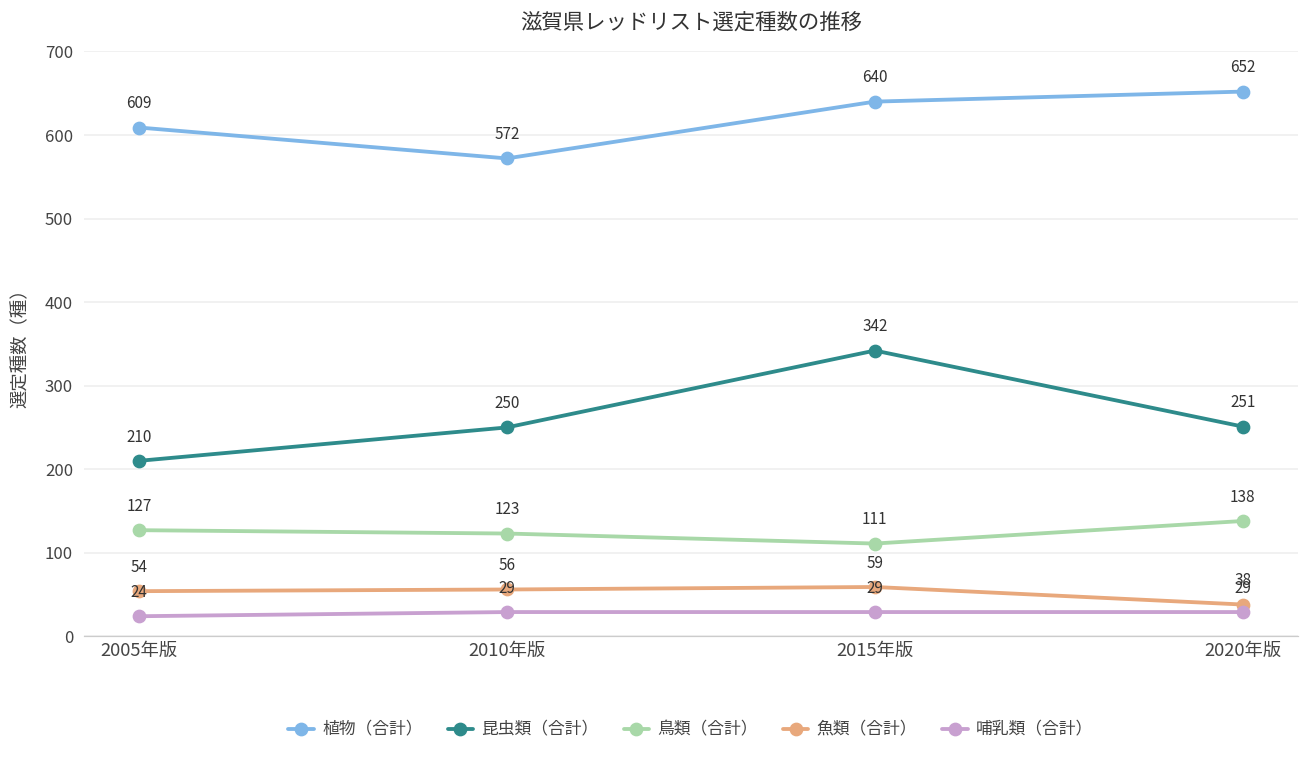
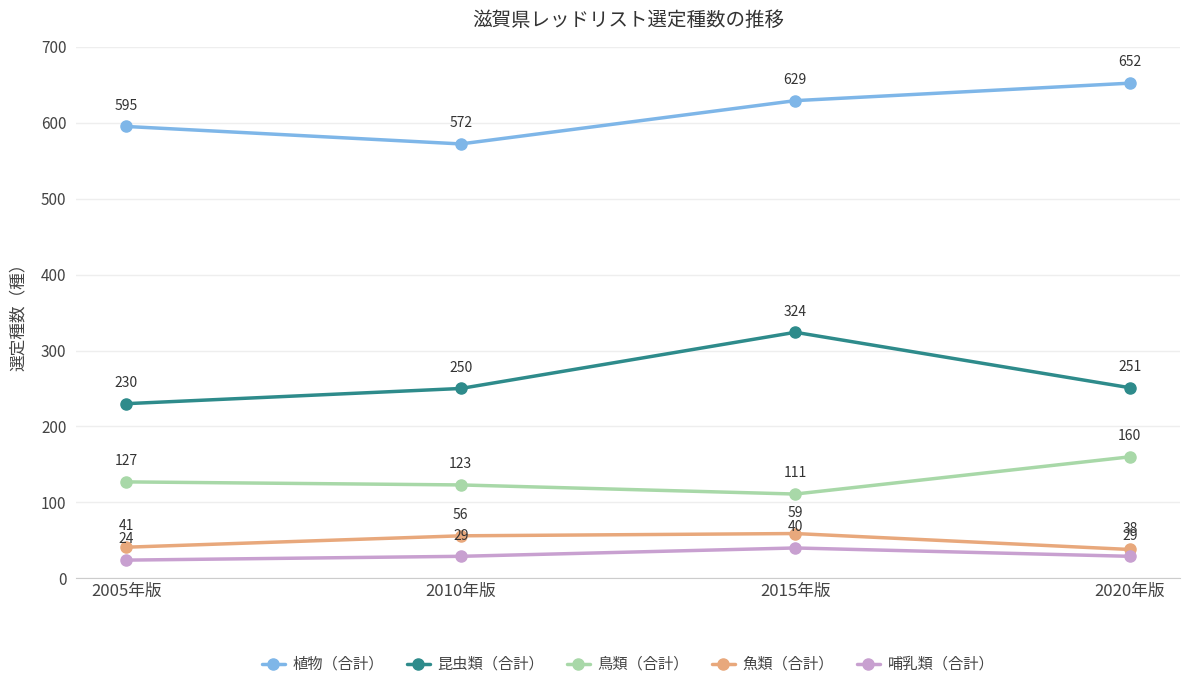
植物（合計）, 2005年版: 609 -> 595
昆虫類（合計）, 2005年版: 210 -> 230
魚類（合計）, 2005年版: 54 -> 41
植物（合計）, 2015年版: 640 -> 629
昆虫類（合計）, 2015年版: 342 -> 324
哺乳類（合計）, 2015年版: 29 -> 40
鳥類（合計）, 2020年版: 138 -> 160
